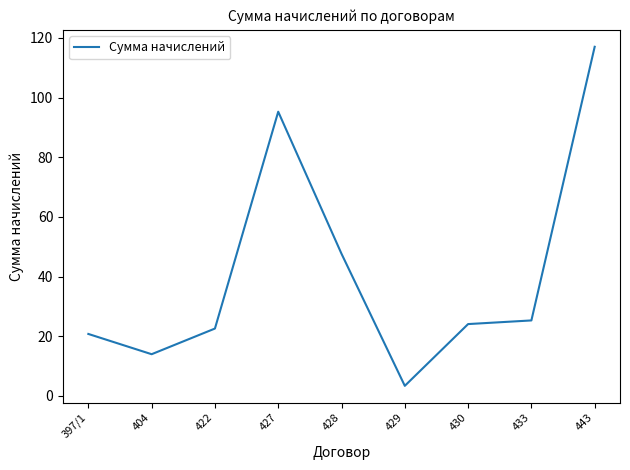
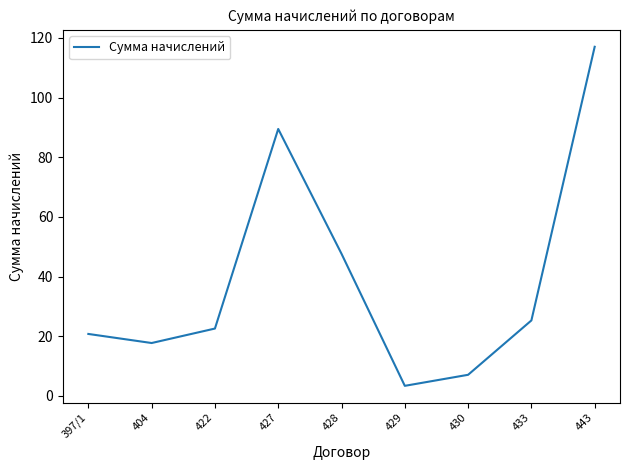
404: 14 -> 18
427: 95 -> 89
430: 24 -> 7
